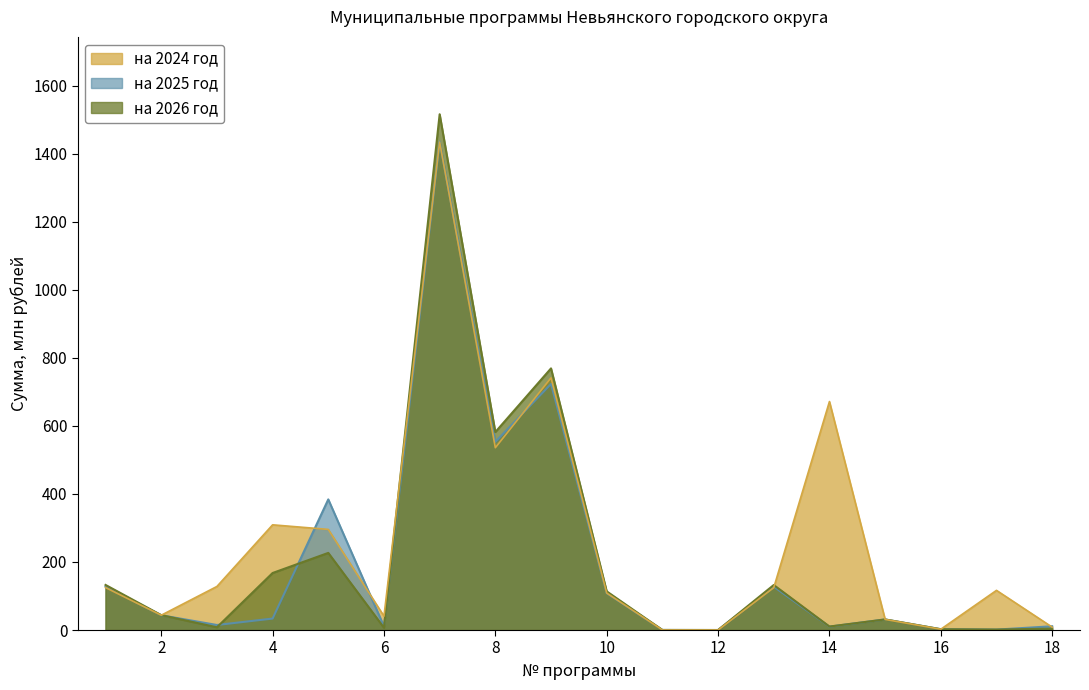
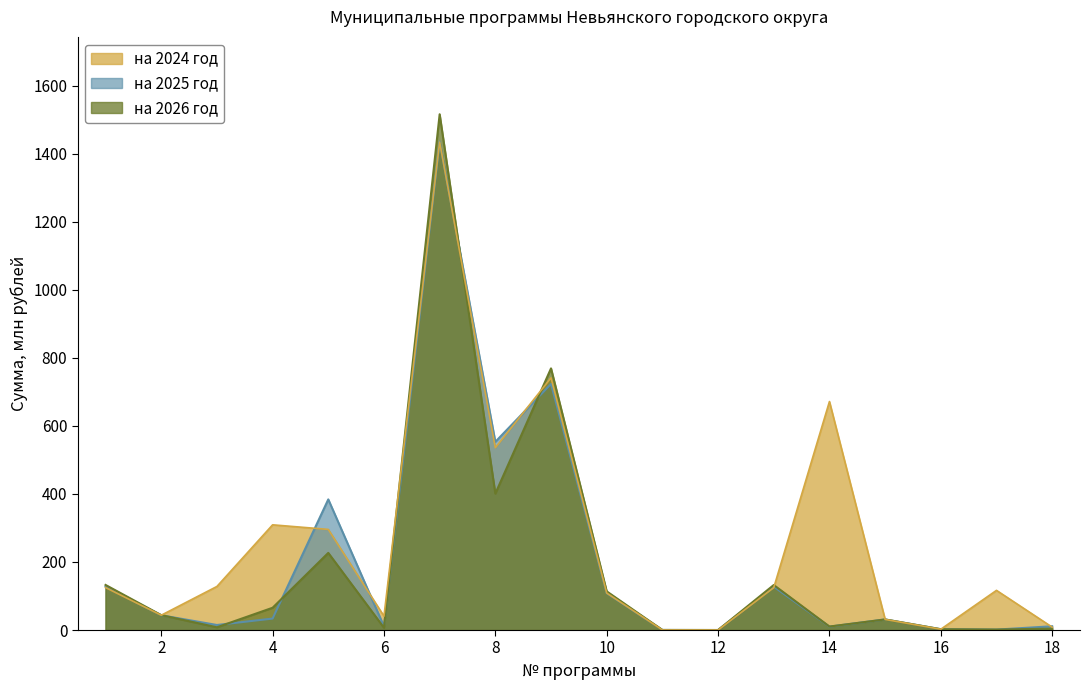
на 2026 год, 4: 170 -> 70
на 2026 год, 8: 580 -> 400
